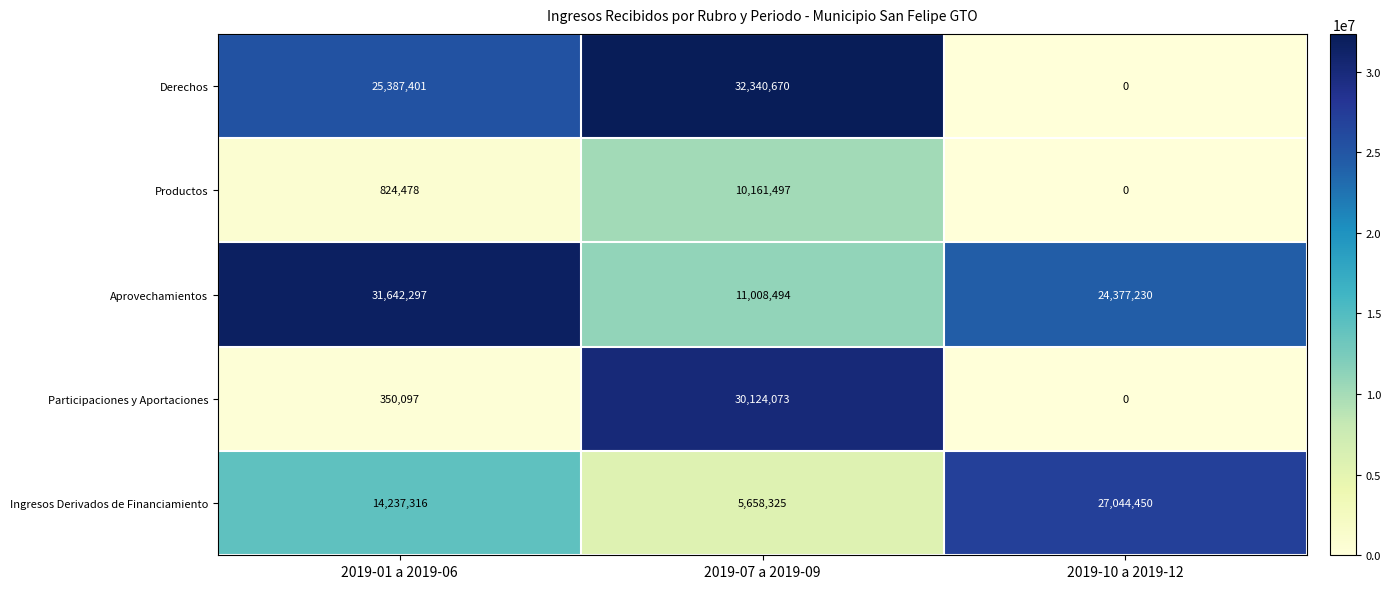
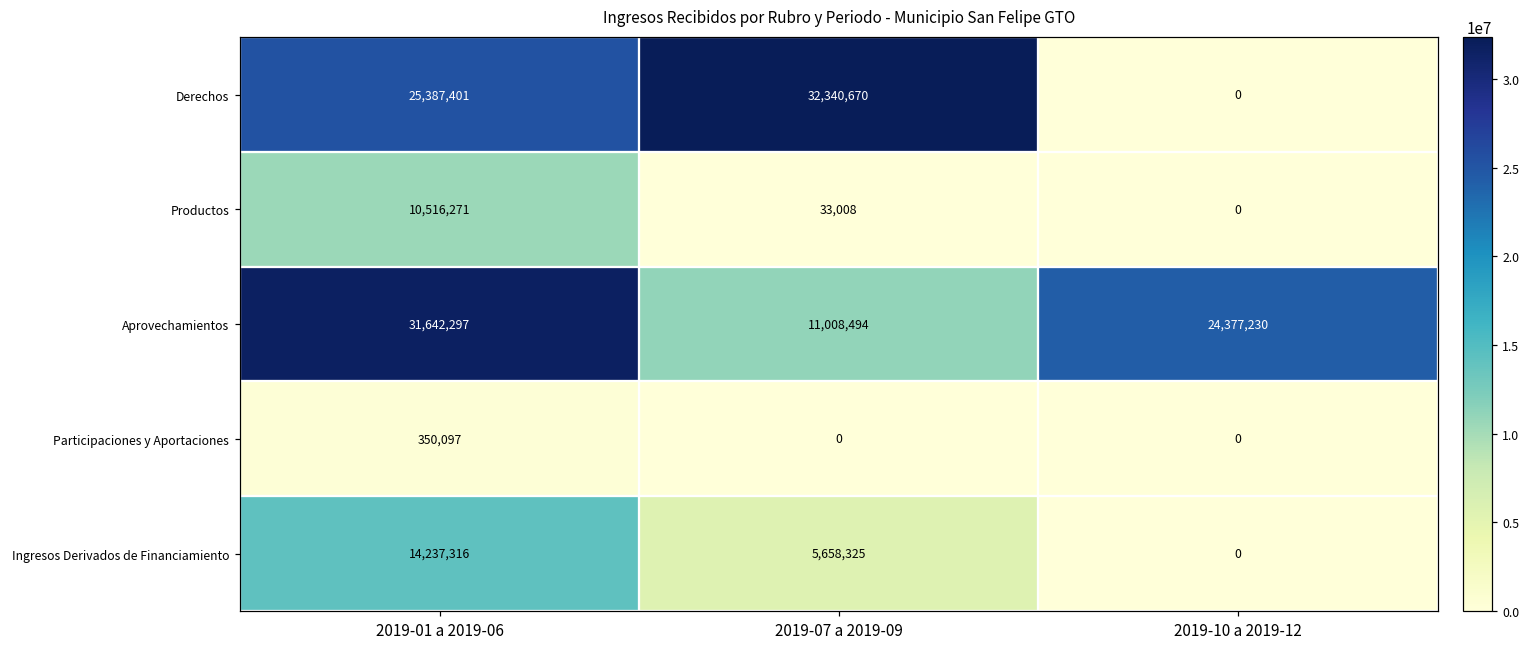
Productos, 2019-01 a 2019-06: 824,478 -> 10,516,271
Productos, 2019-07 a 2019-09: 10,161,497 -> 33,008
Participaciones y Aportaciones, 2019-07 a 2019-09: 30,124,073 -> 0
Ingresos Derivados de Financiamiento, 2019-10 a 2019-12: 27,044,450 -> 0
